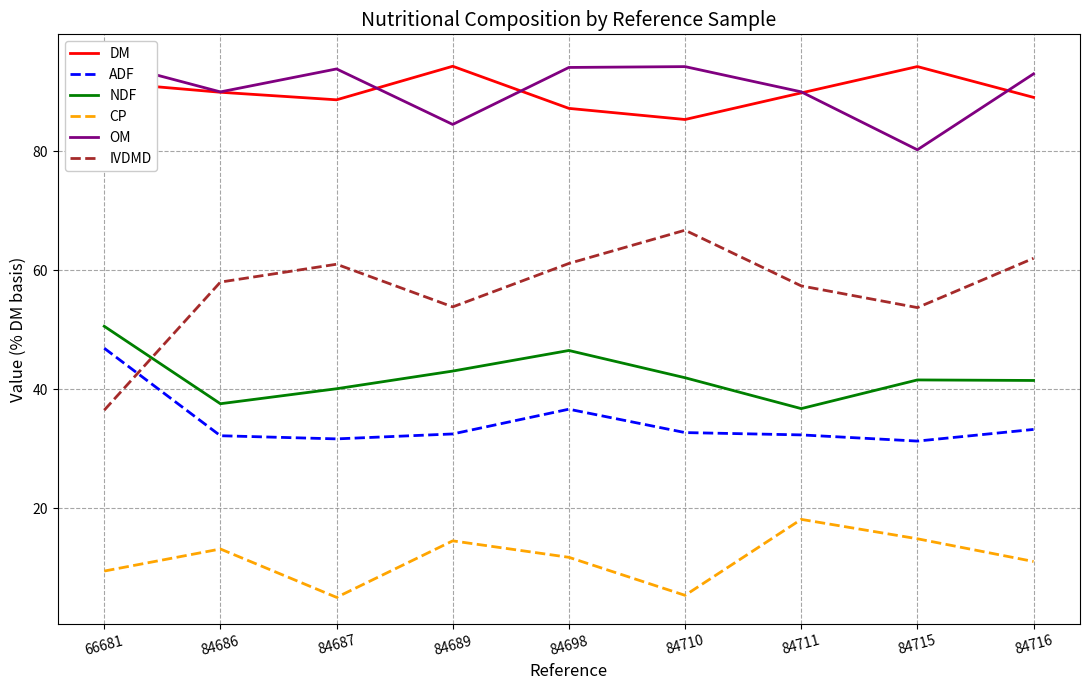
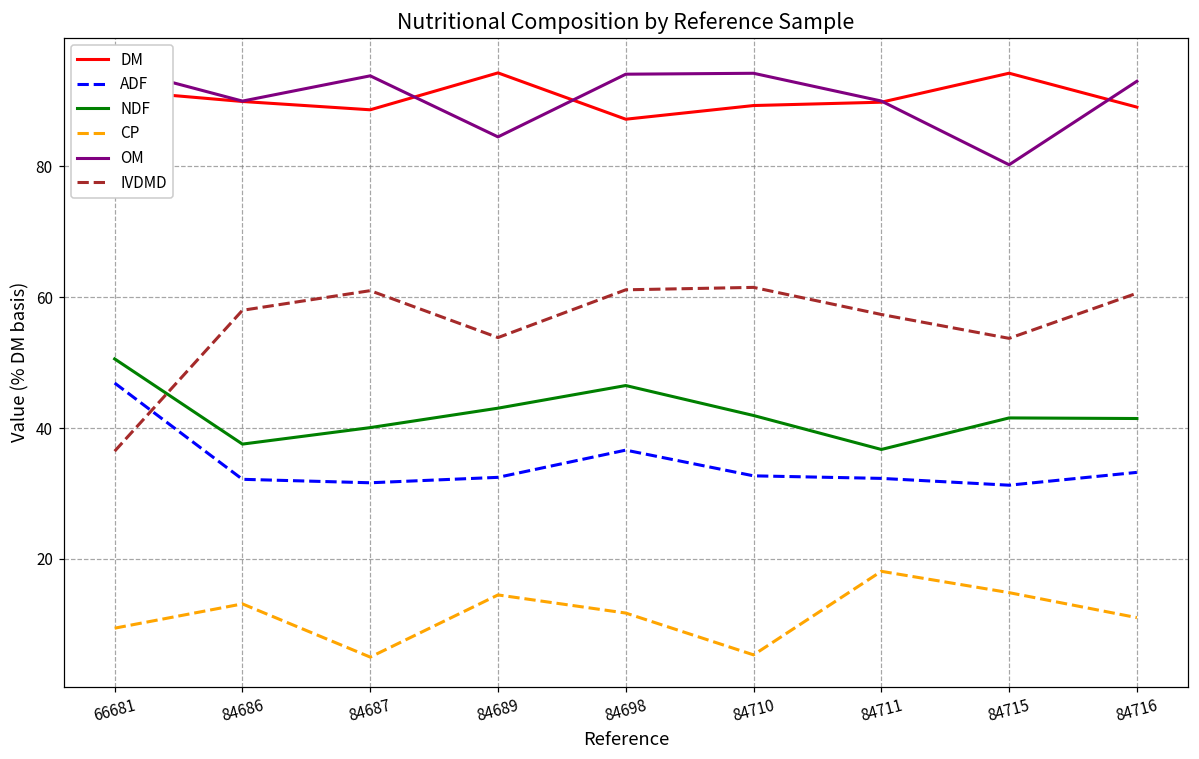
DM, 84710: 85 -> 89
IVDMD, 84710: 67 -> 61
IVDMD, 84716: 62 -> 61
